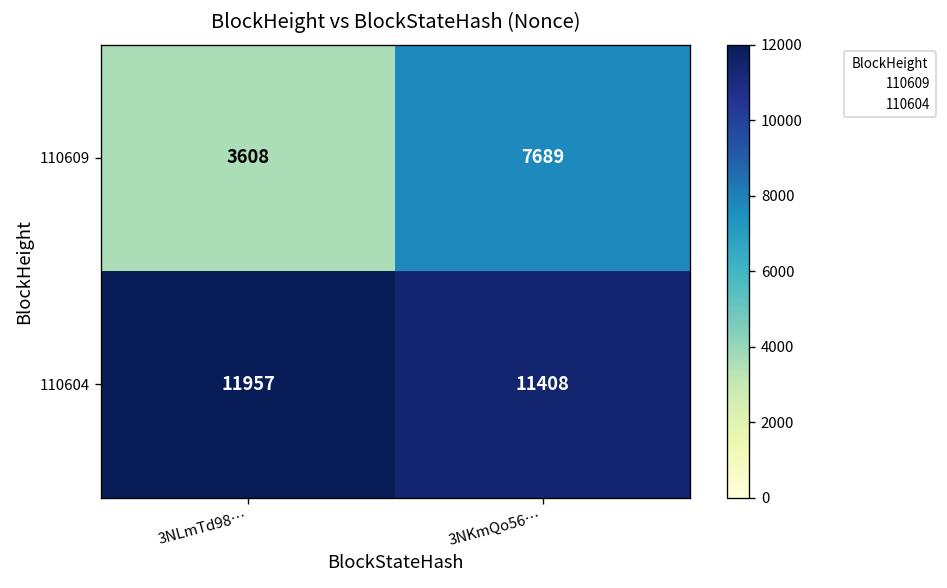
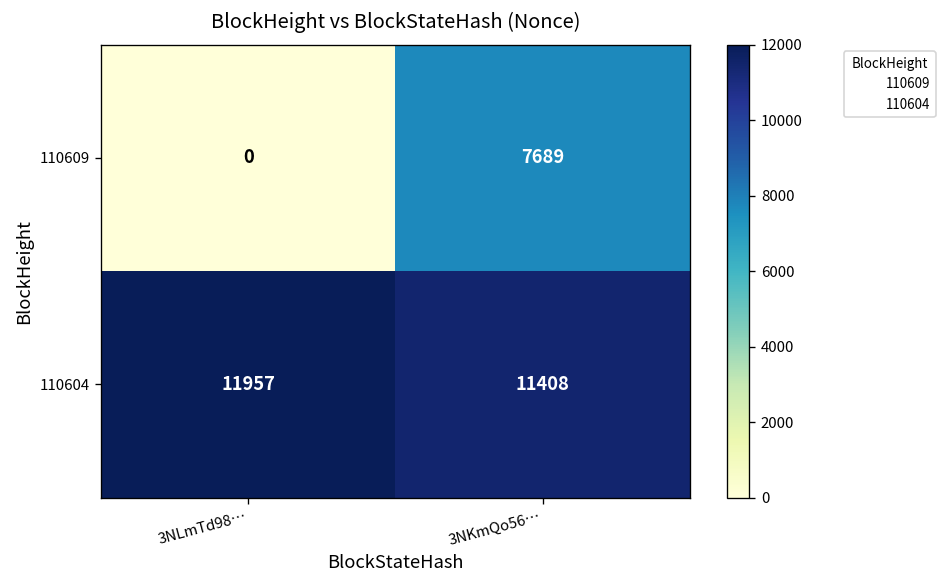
110609, 3NLmTd98…: 3608 -> 0
